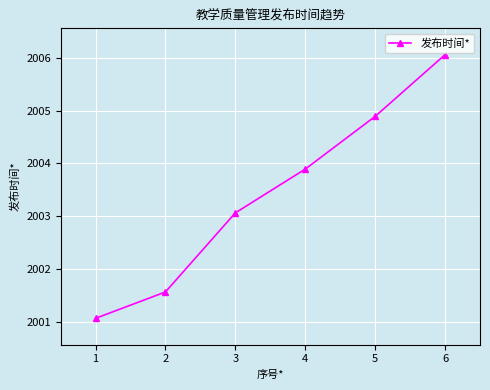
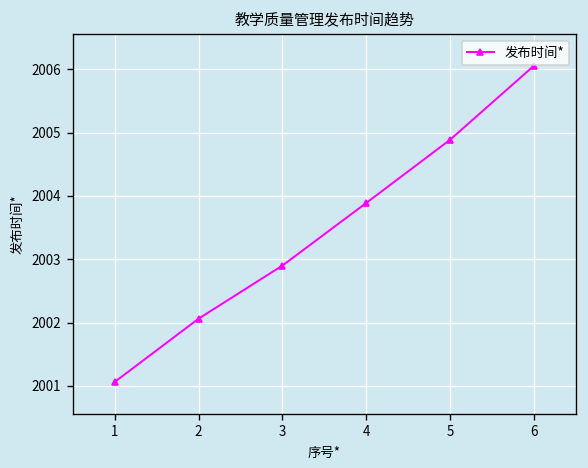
2: 2001.6 -> 2002.1
3: 2003.1 -> 2002.9
